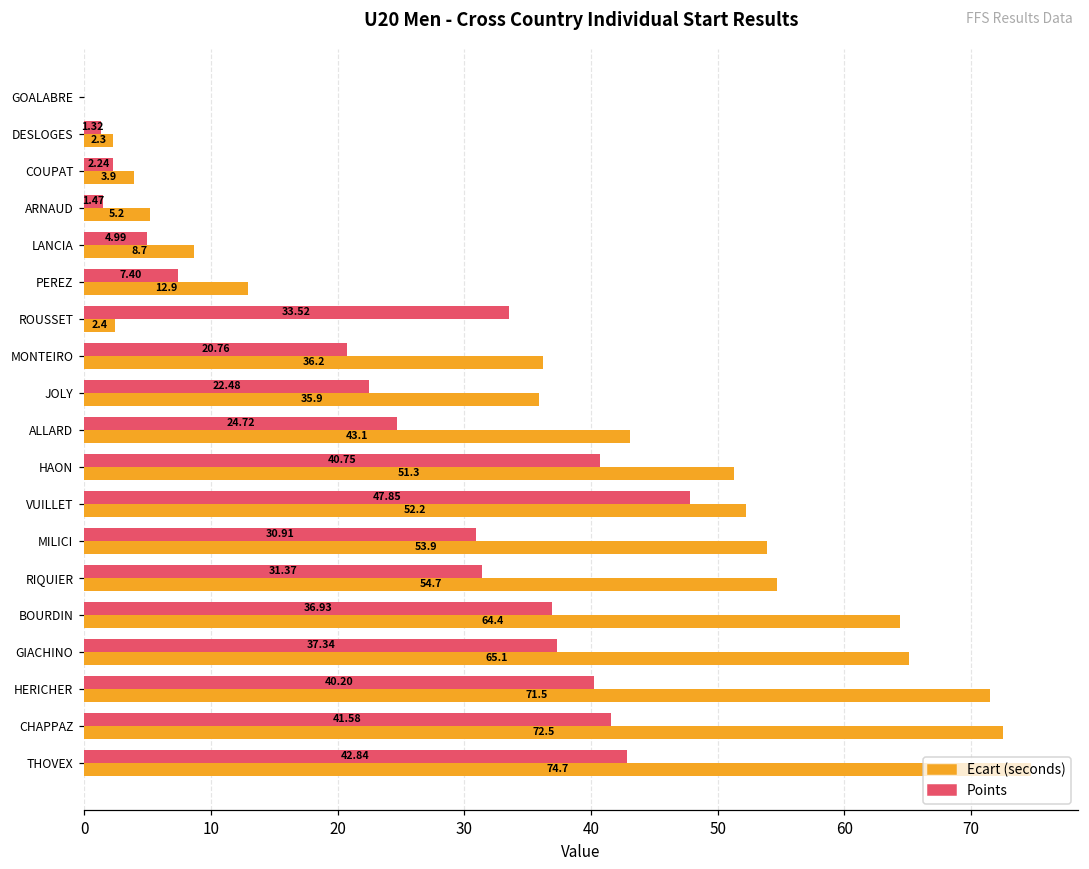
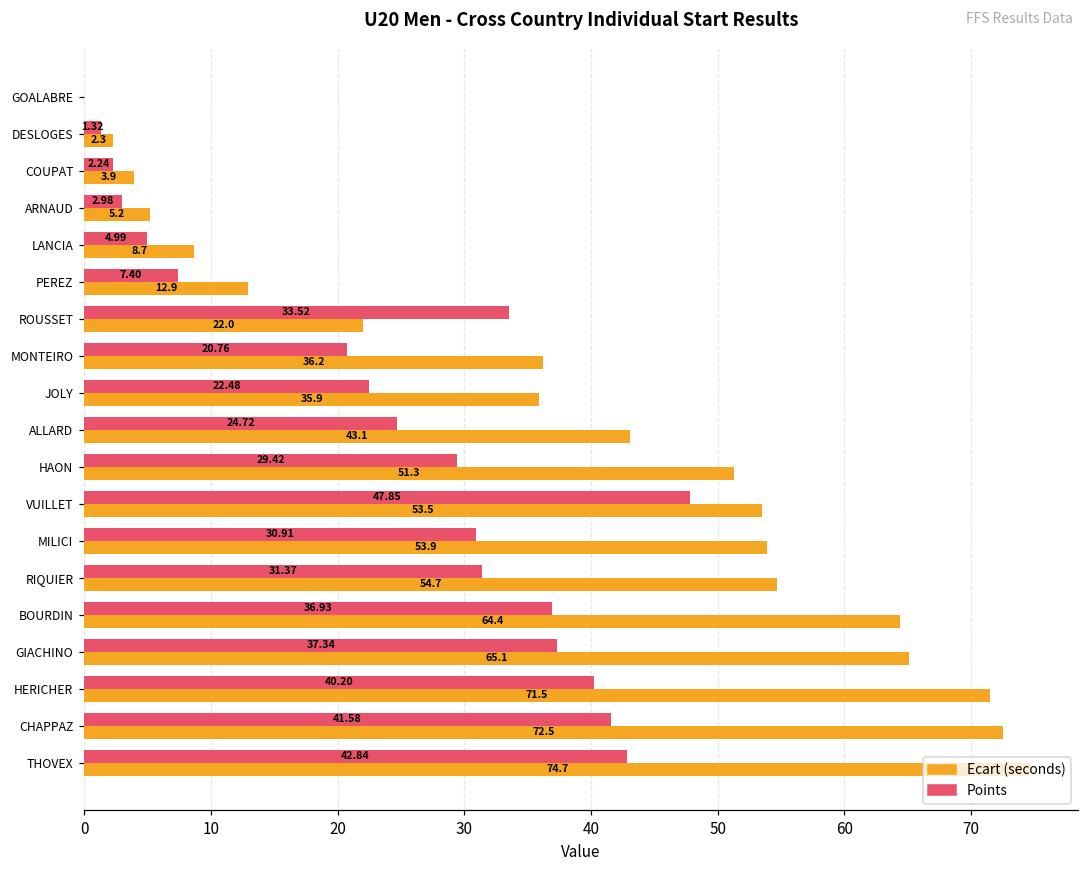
Points, ARNAUD: 1.47 -> 2.98
Ecart (seconds), ROUSSET: 2.4 -> 22.0
Points, HAON: 40.75 -> 29.42
Ecart (seconds), VUILLET: 52.2 -> 53.5
